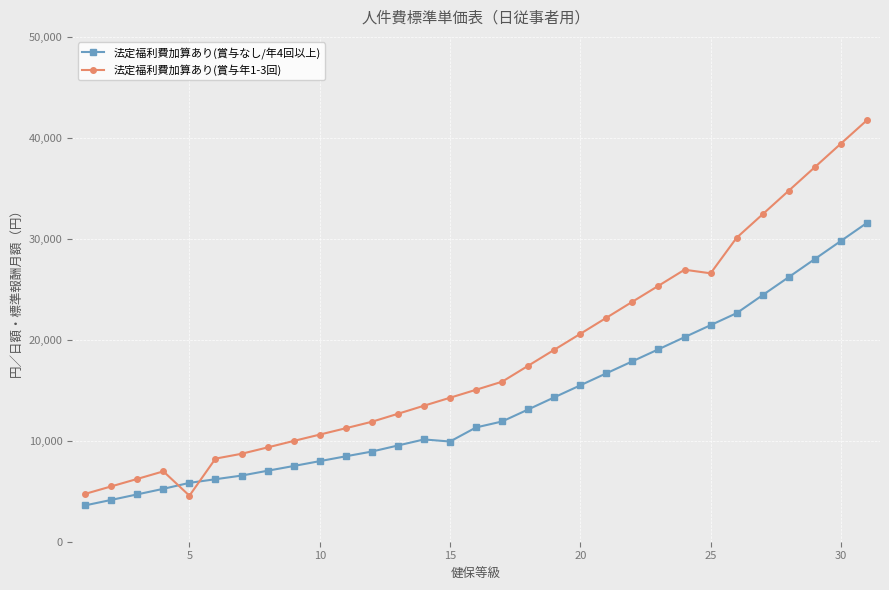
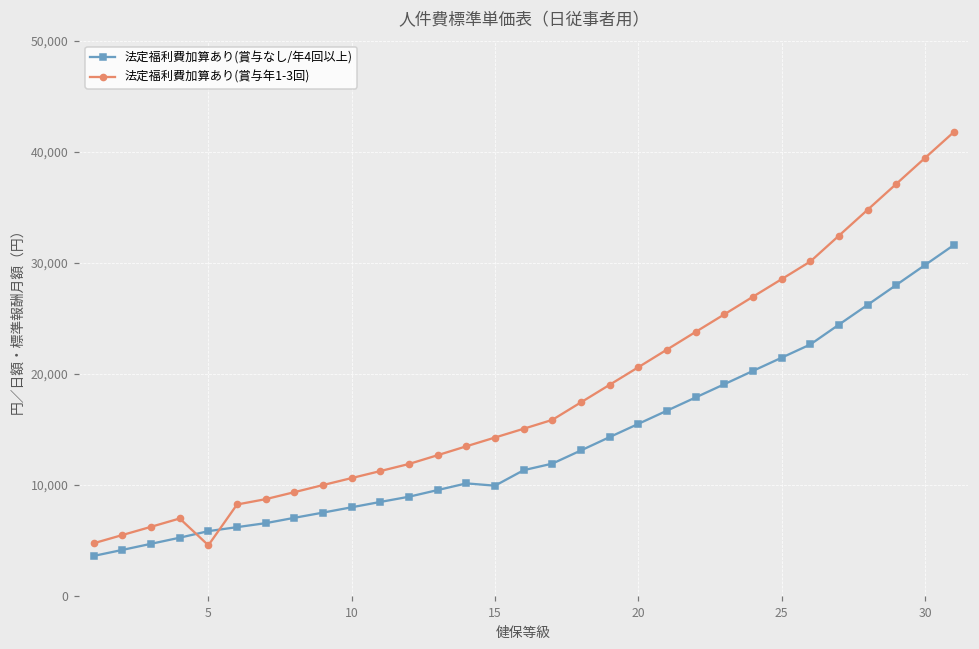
法定福利費加算あり(賞与年1-3回), 25: 26,600 -> 28,500
